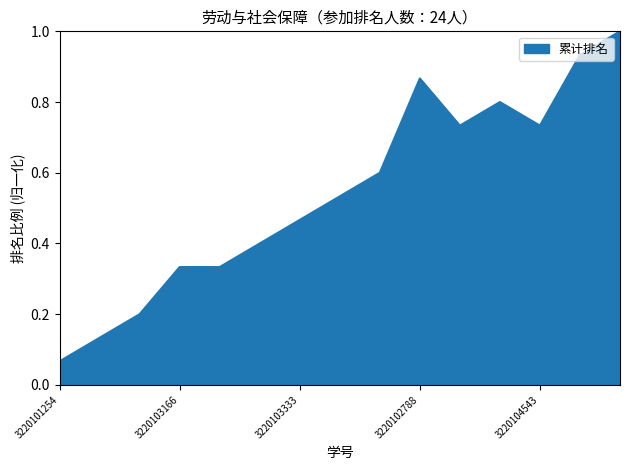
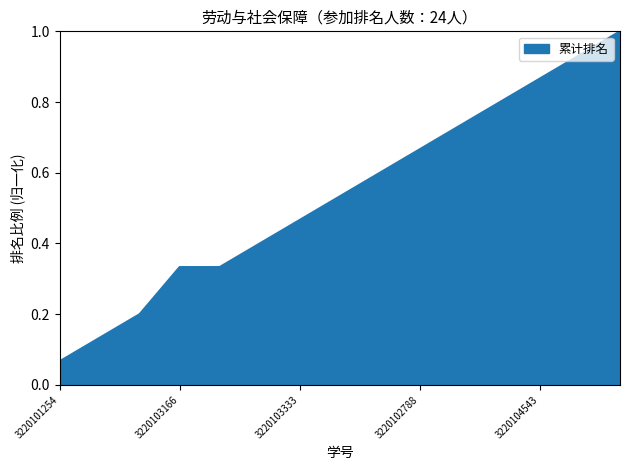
3220102788: 0.87 -> 0.67
3220104543: 0.73 -> 0.87
